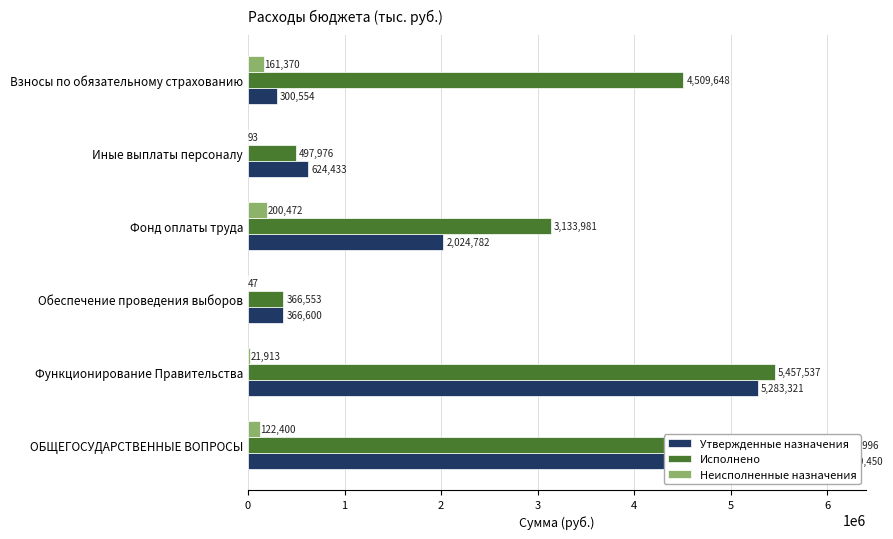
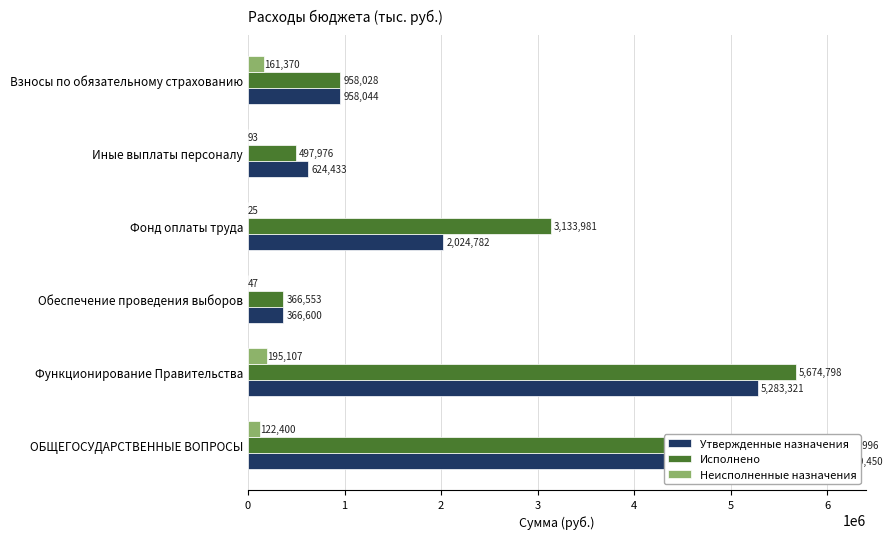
Исполнено, Взносы по обязательному страхованию: 4,509,648 -> 958,028
Утвержденные назначения, Взносы по обязательному страхованию: 300,554 -> 958,044
Неисполненные назначения, Фонд оплаты труда: 200,472 -> 25
Неисполненные назначения, Функционирование Правительства: 21,913 -> 195,107
Исполнено, Функционирование Правительства: 5,457,537 -> 5,674,798
